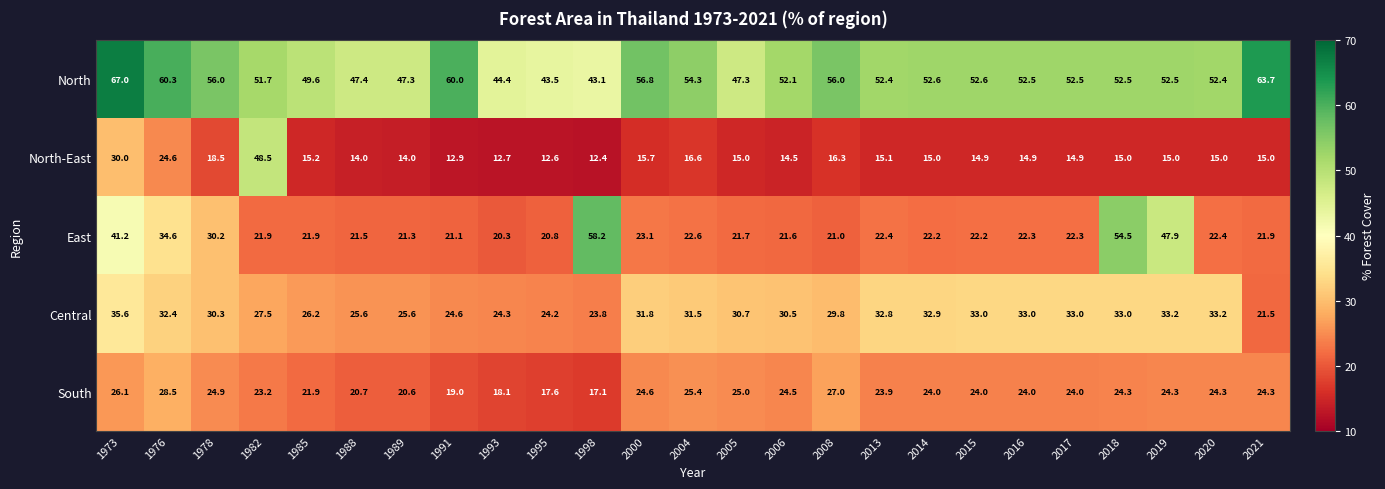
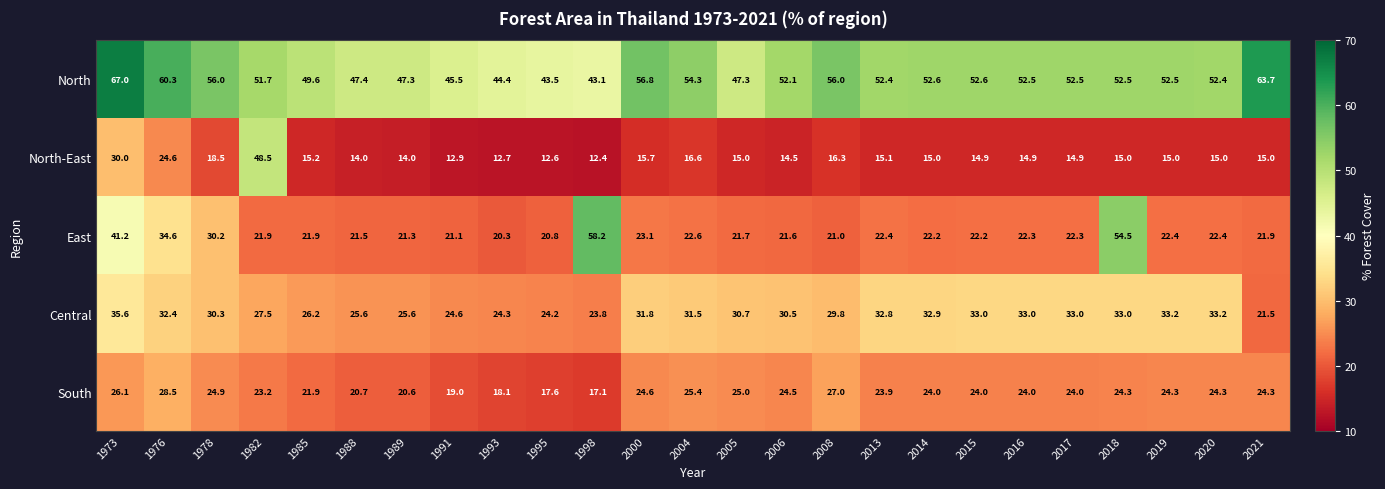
North, 1991: 60.0 -> 45.5
East, 2019: 47.9 -> 22.4
